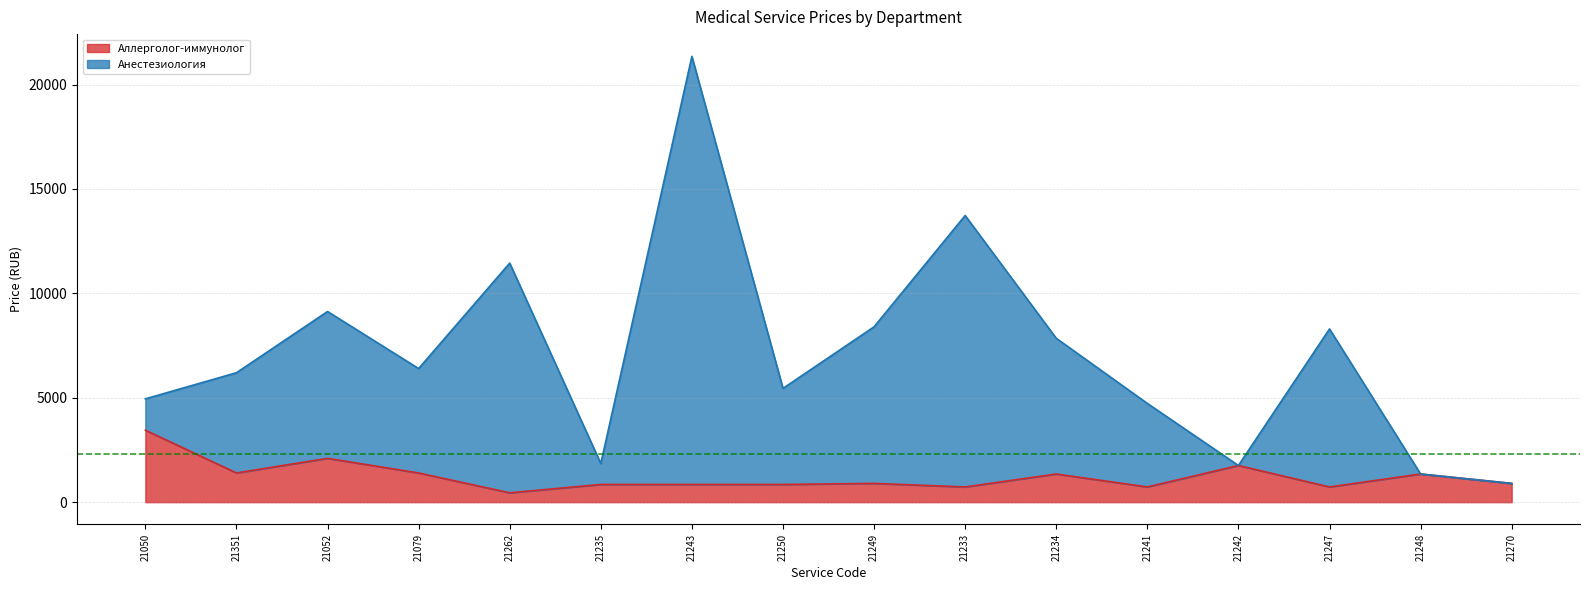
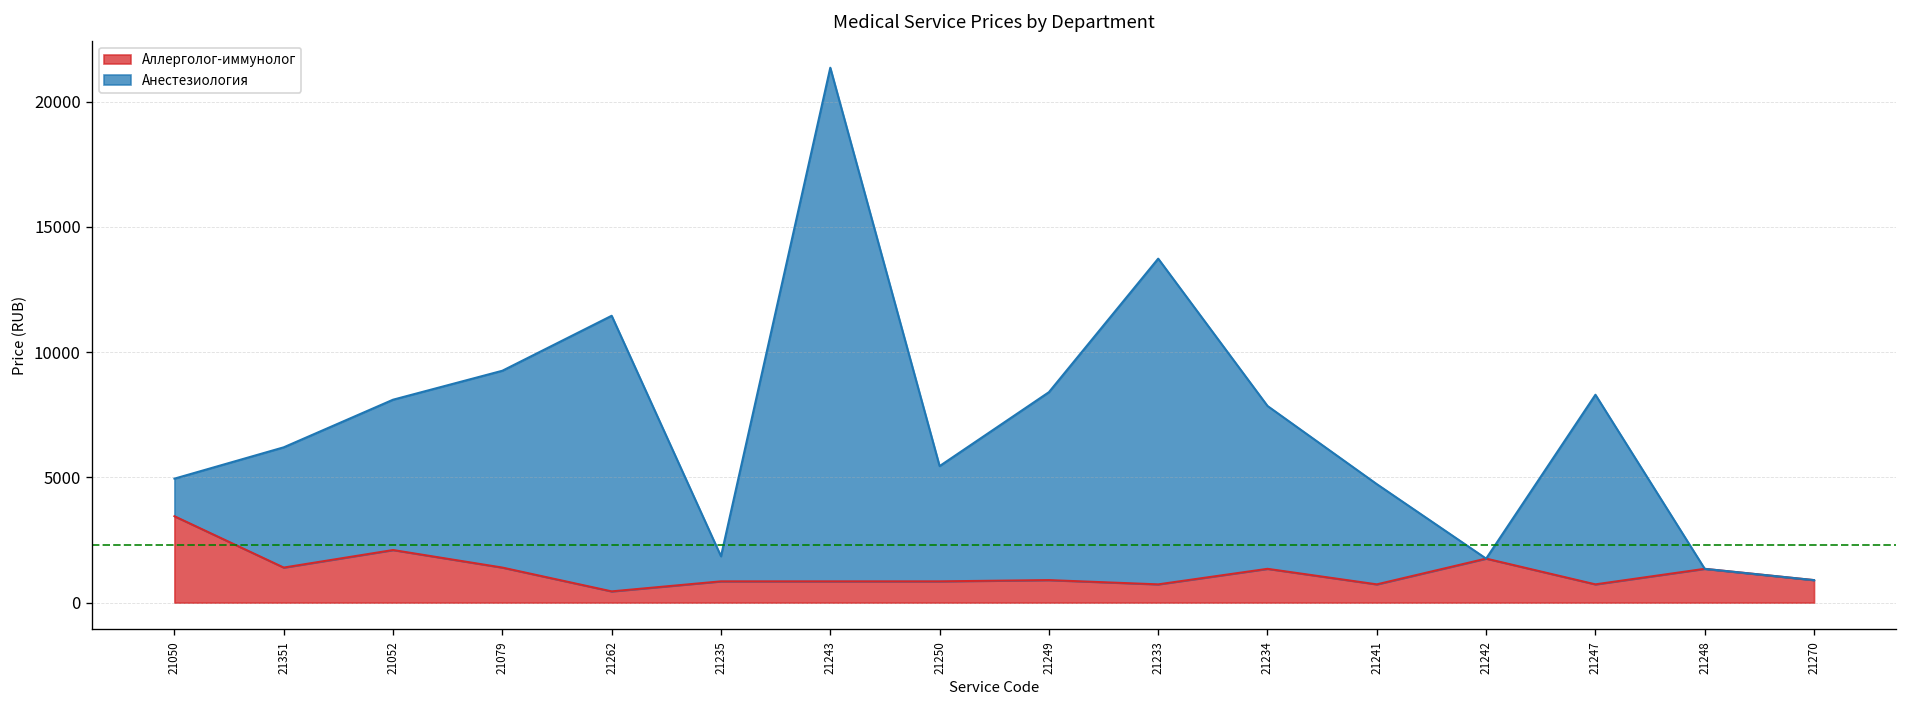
Анестезиология, 21052: 7000 -> 6000
Анестезиология, 21079: 5000 -> 7900
